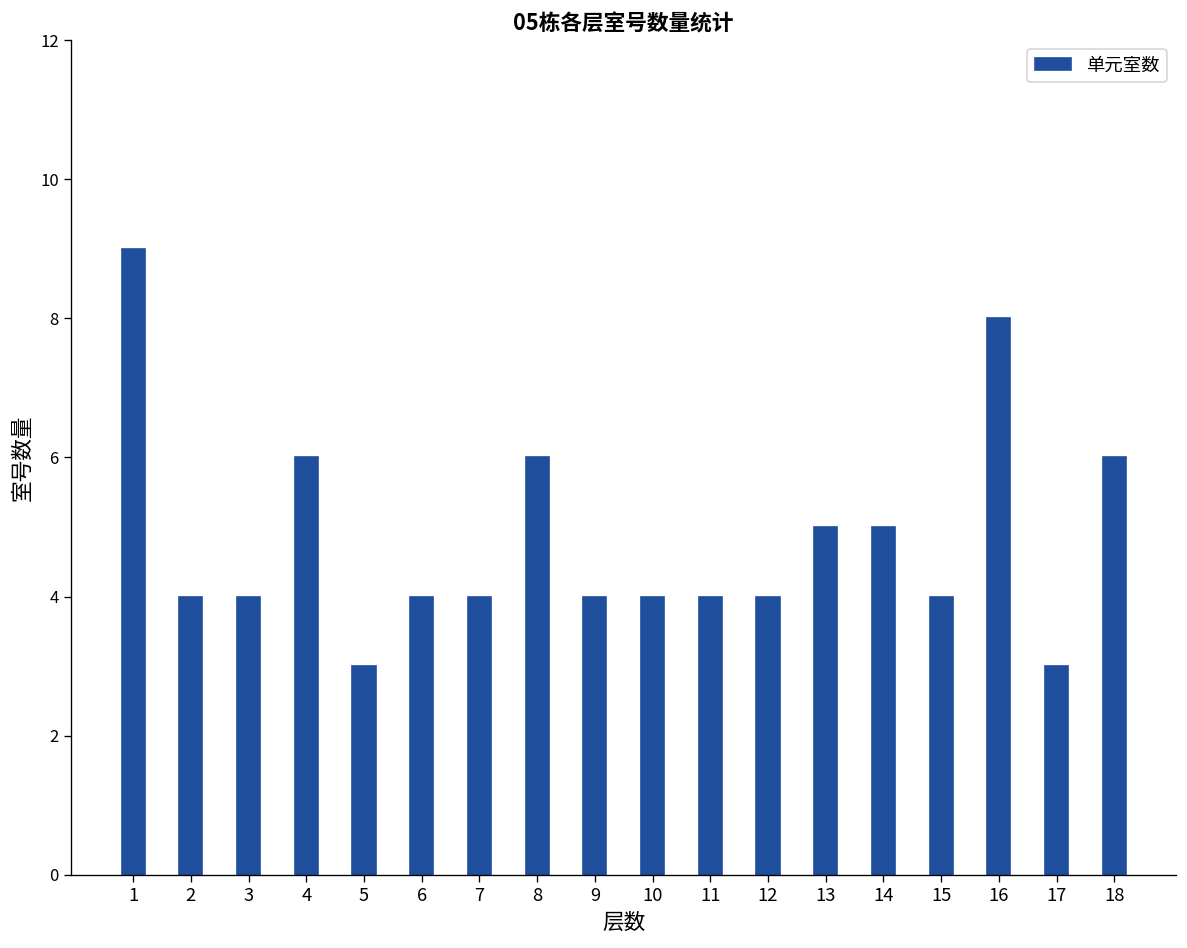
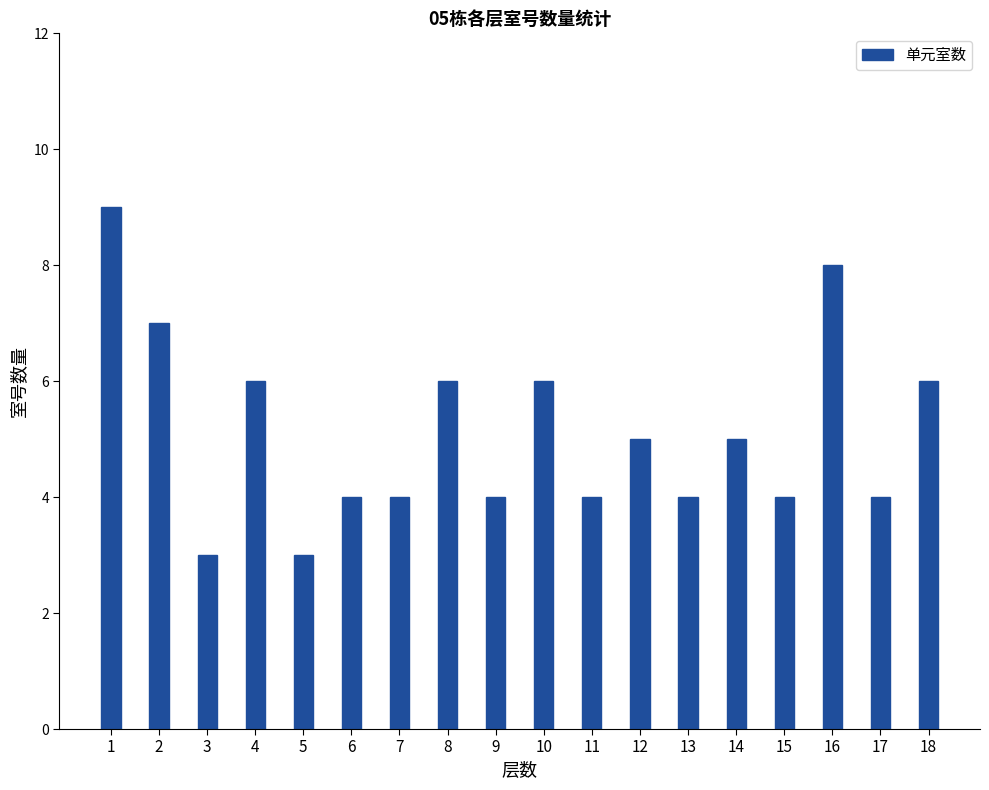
2: 4 -> 7
3: 4 -> 3
10: 4 -> 6
12: 4 -> 5
13: 5 -> 4
17: 3 -> 4
